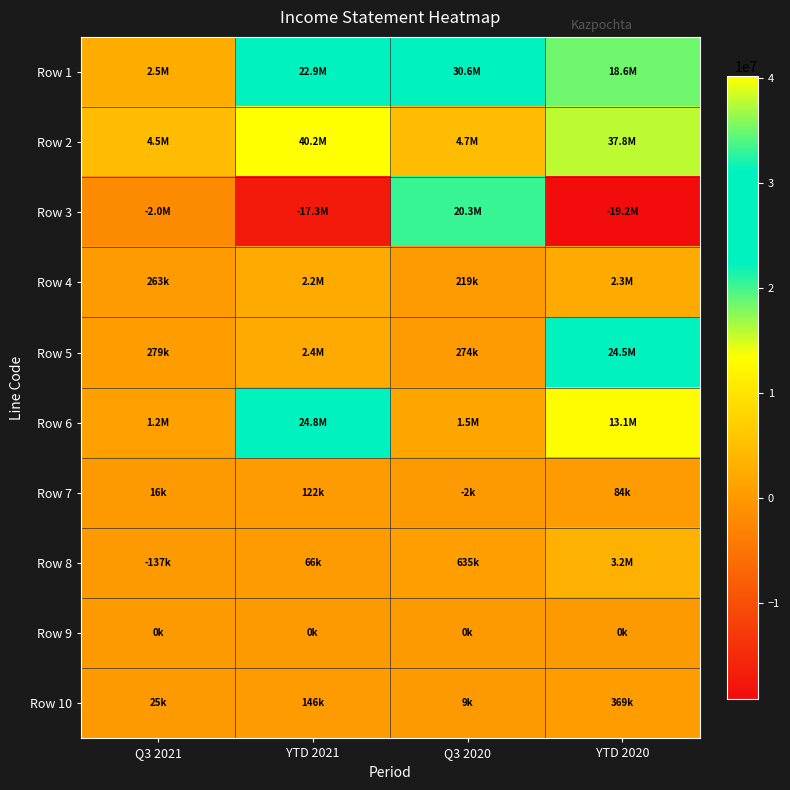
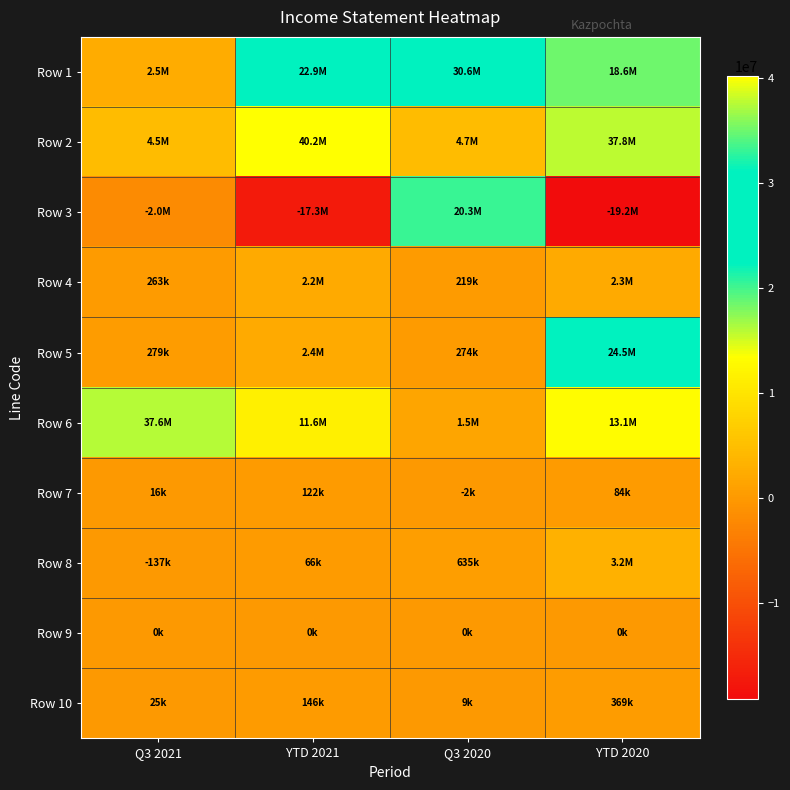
Row 6, Q3 2021: 1.2M -> 37.6M
Row 6, YTD 2021: 24.8M -> 11.6M
